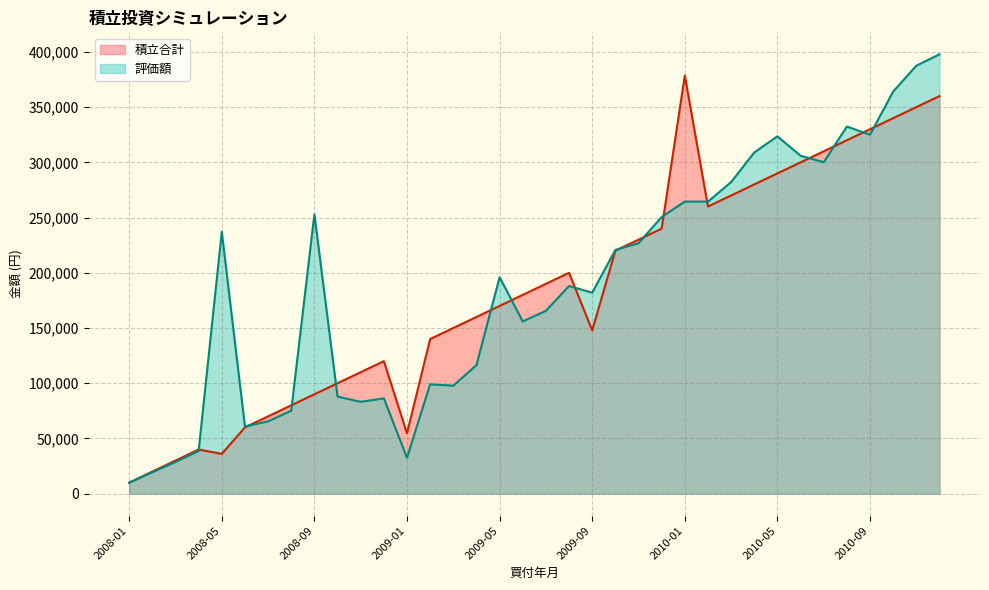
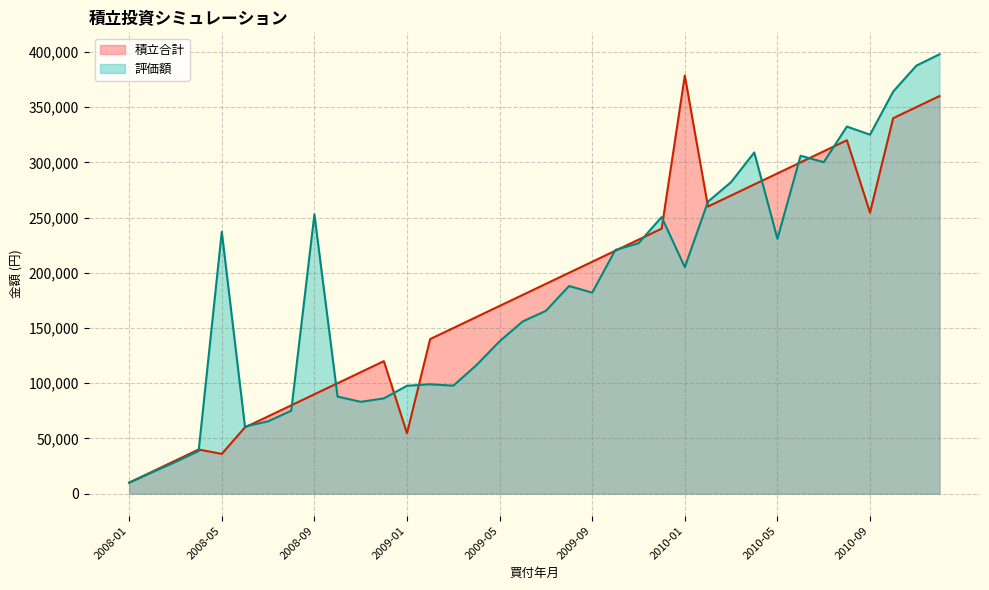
評価額, 2009-01: 33,000 -> 98,000
評価額, 2009-05: 196,000 -> 138,000
積立合計, 2009-09: 148,000 -> 210,000
評価額, 2010-01: 265,000 -> 205,000
評価額, 2010-05: 324,000 -> 231,000
積立合計, 2010-09: 330,000 -> 254,000
